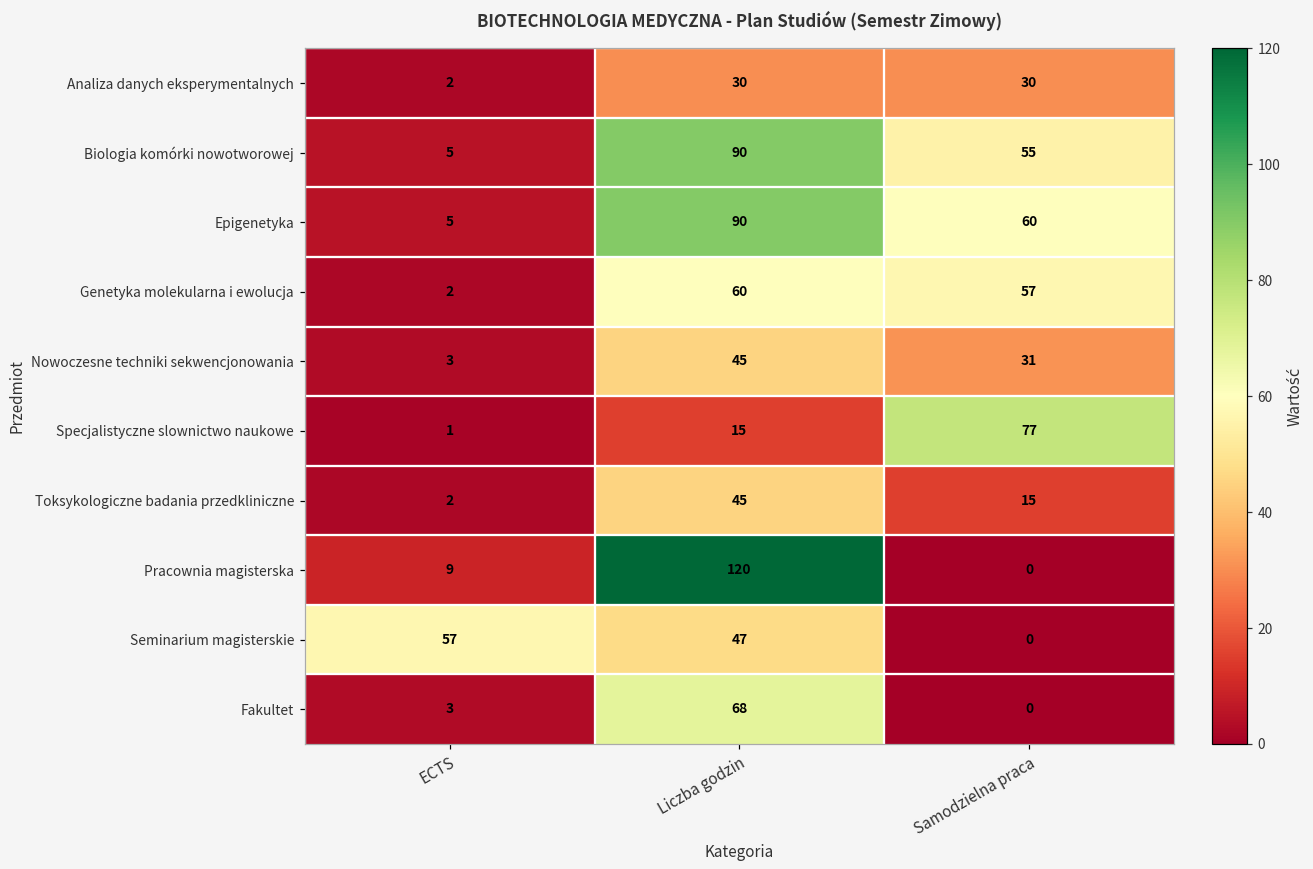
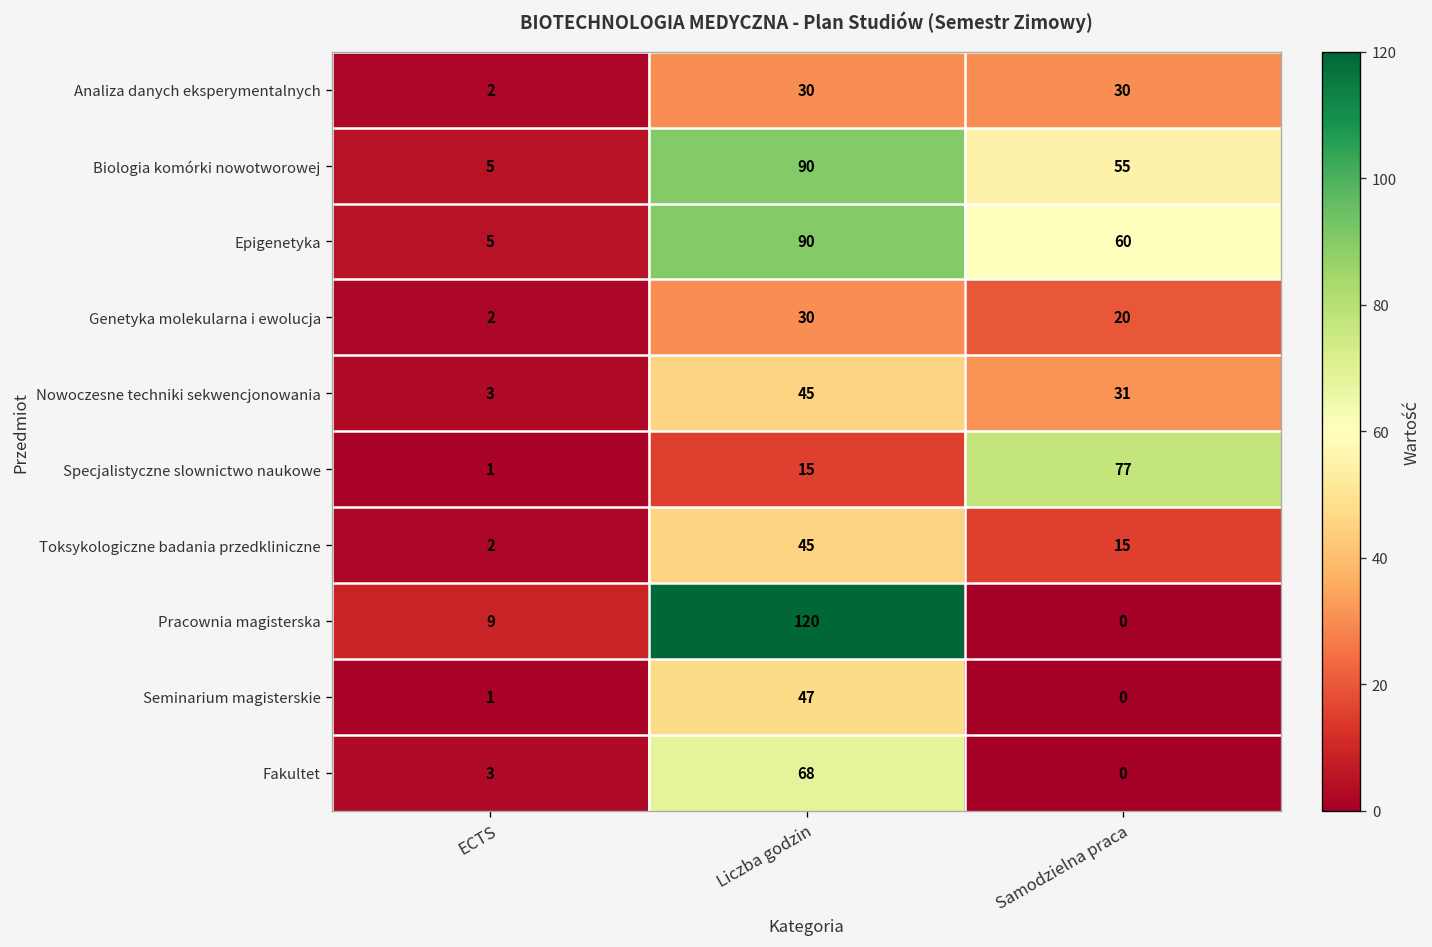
Genetyka molekularna i ewolucja, Liczba godzin: 60 -> 30
Genetyka molekularna i ewolucja, Samodzielna praca: 57 -> 20
Seminarium magisterskie, ECTS: 57 -> 1
